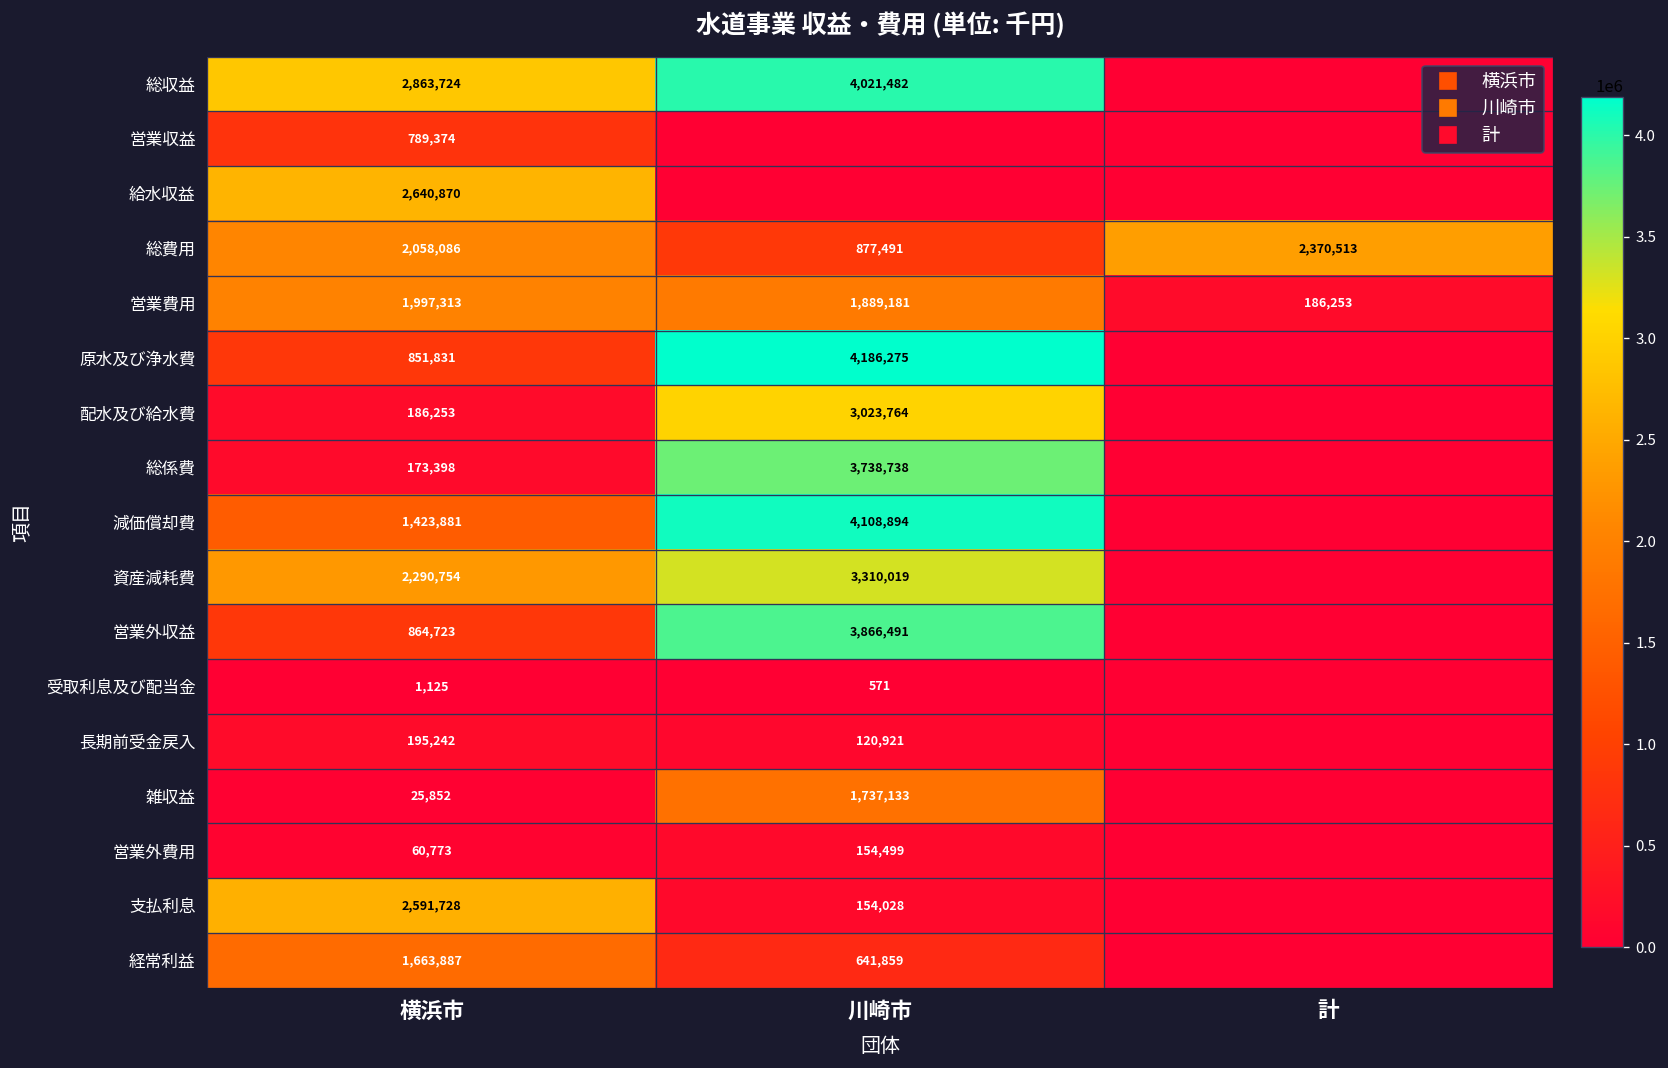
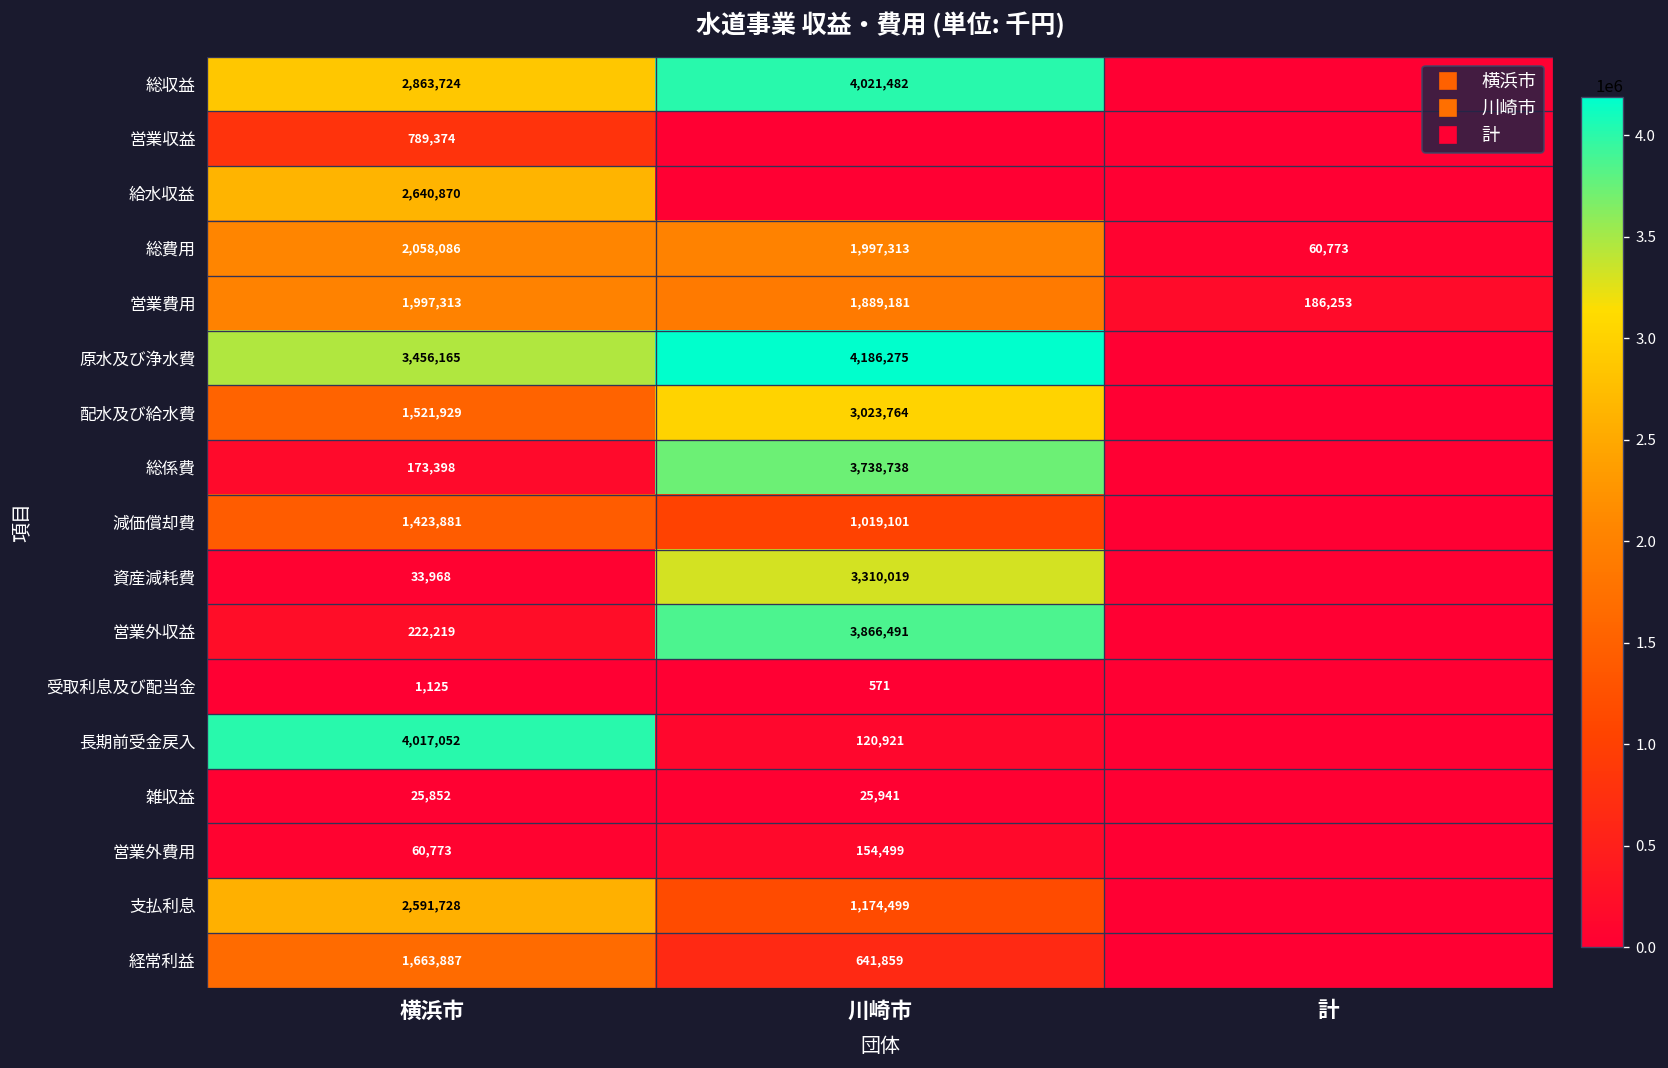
総費用, 川崎市: 877,491 -> 1,997,313
総費用, 計: 2,370,513 -> 60,773
原水及び浄水費, 横浜市: 851,831 -> 3,456,165
配水及び給水費, 横浜市: 186,253 -> 1,521,929
減価償却費, 川崎市: 4,108,894 -> 1,019,101
資産減耗費, 横浜市: 2,290,754 -> 33,968
営業外収益, 横浜市: 864,723 -> 222,219
長期前受金戻入, 横浜市: 195,242 -> 4,017,052
雑収益, 川崎市: 1,737,133 -> 25,941
支払利息, 川崎市: 154,028 -> 1,174,499
